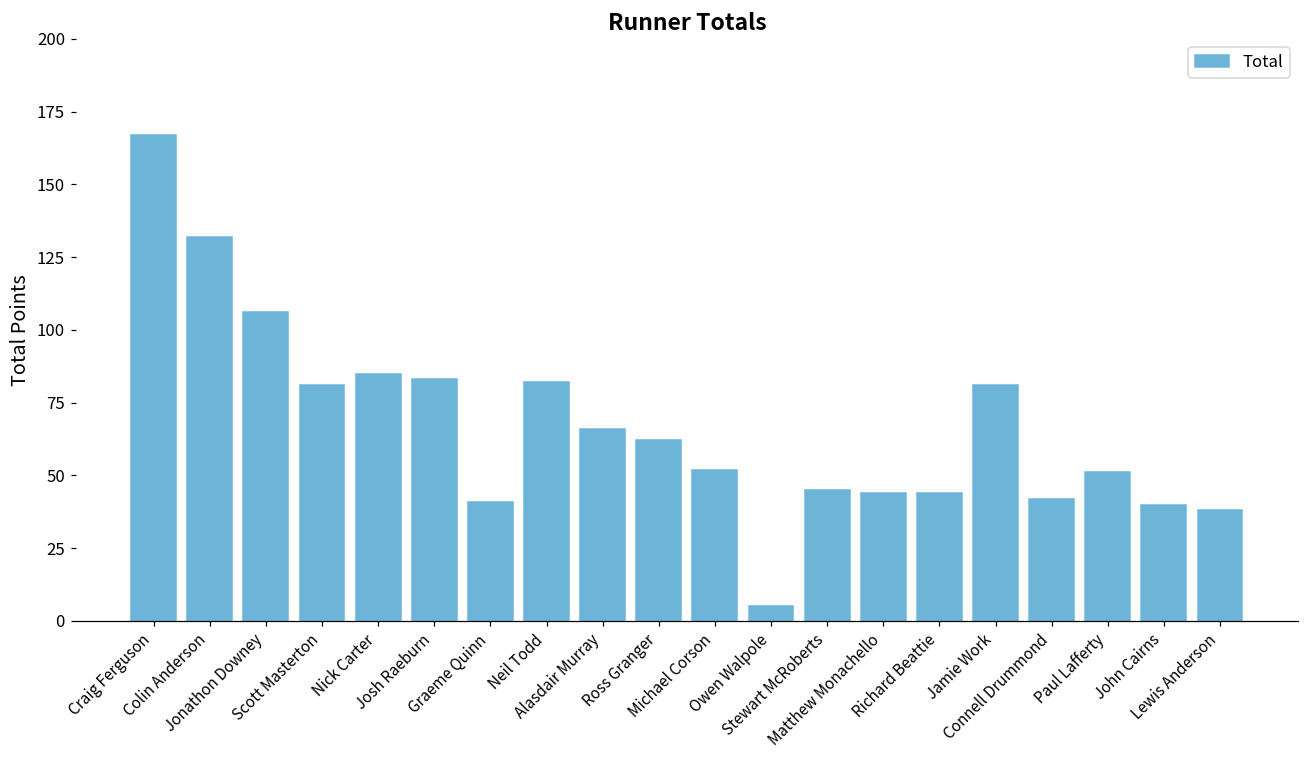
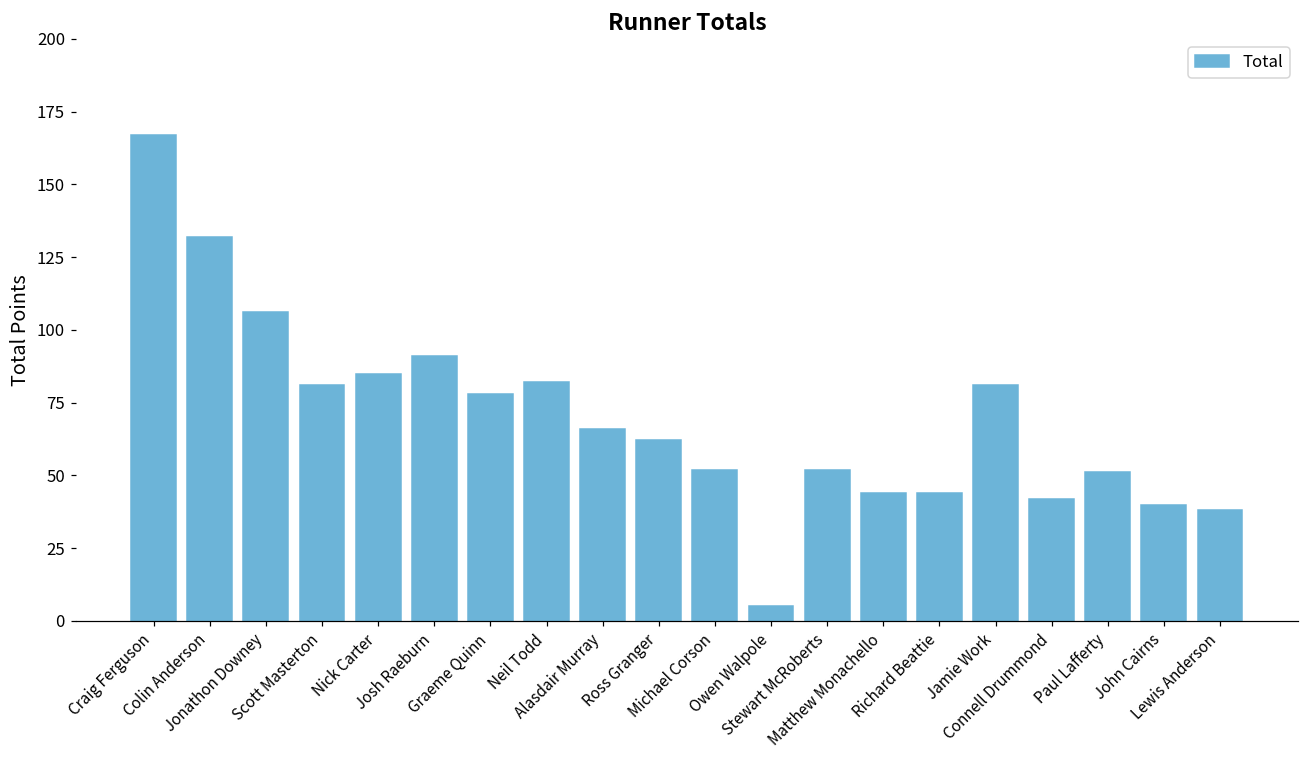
Josh Raeburn: 83 -> 91
Graeme Quinn: 41 -> 78
Stewart McRoberts: 45 -> 52
